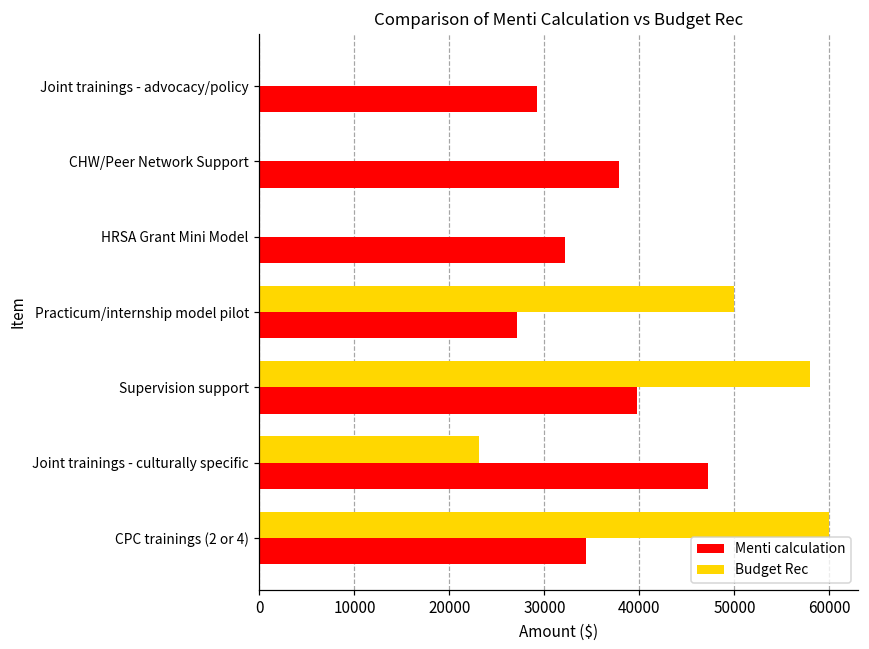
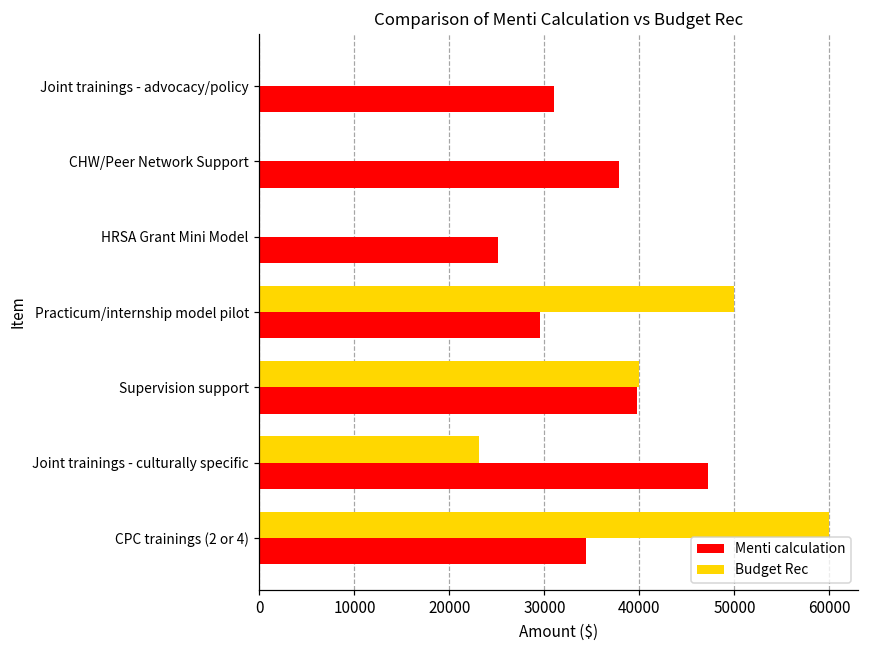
Menti calculation, Joint trainings - advocacy/policy: 29000 -> 31000
Menti calculation, HRSA Grant Mini Model: 32000 -> 25000
Menti calculation, Practicum/internship model pilot: 27000 -> 29000
Budget Rec, Supervision support: 58000 -> 40000
